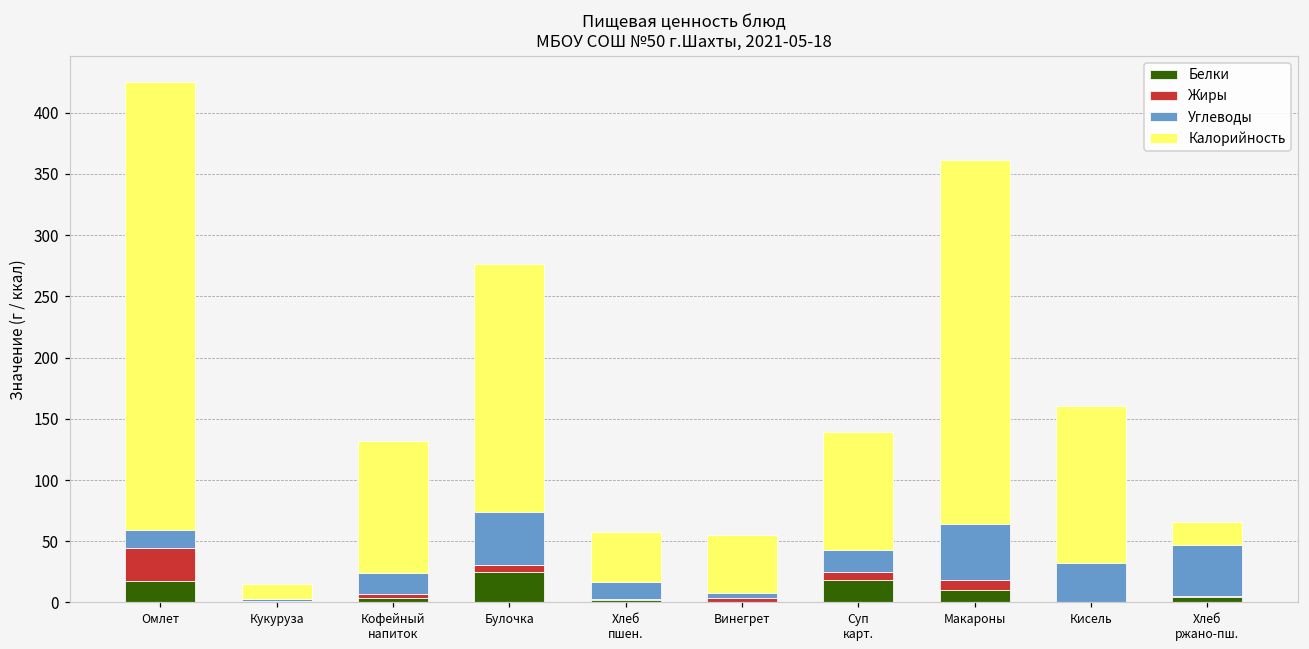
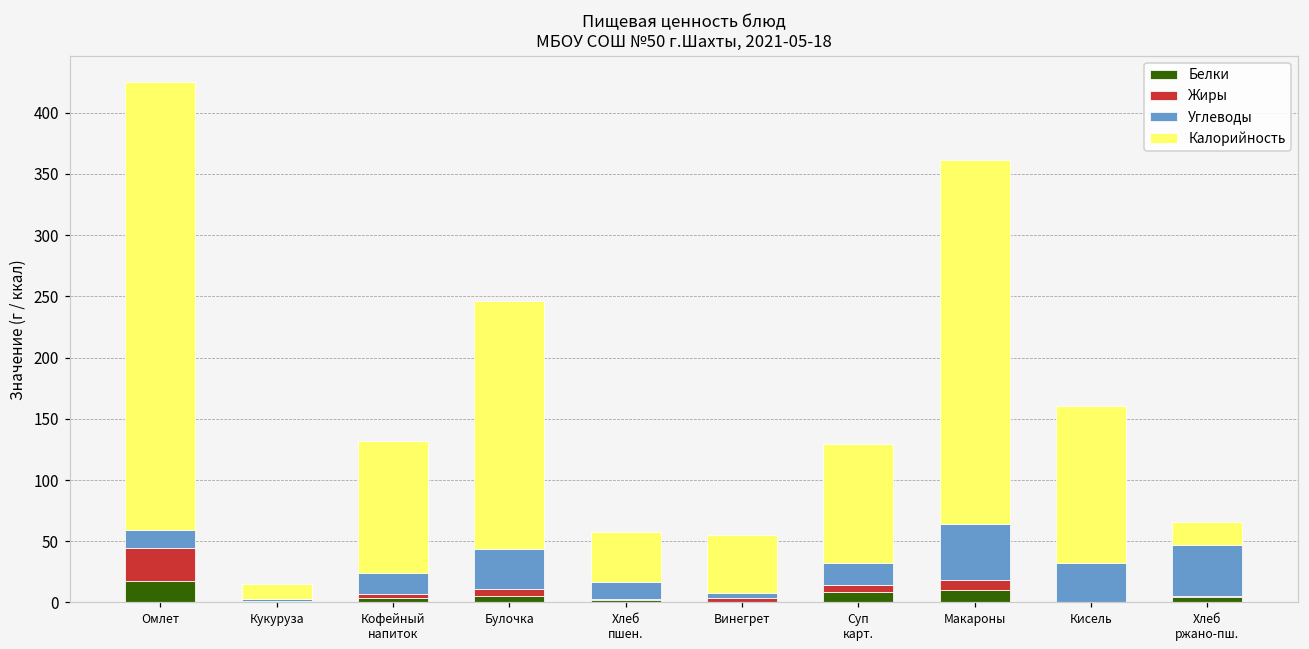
Белки, Булочка: 25 -> 5
Углеводы, Булочка: 43 -> 32
Белки, Суп карт.: 19 -> 8
